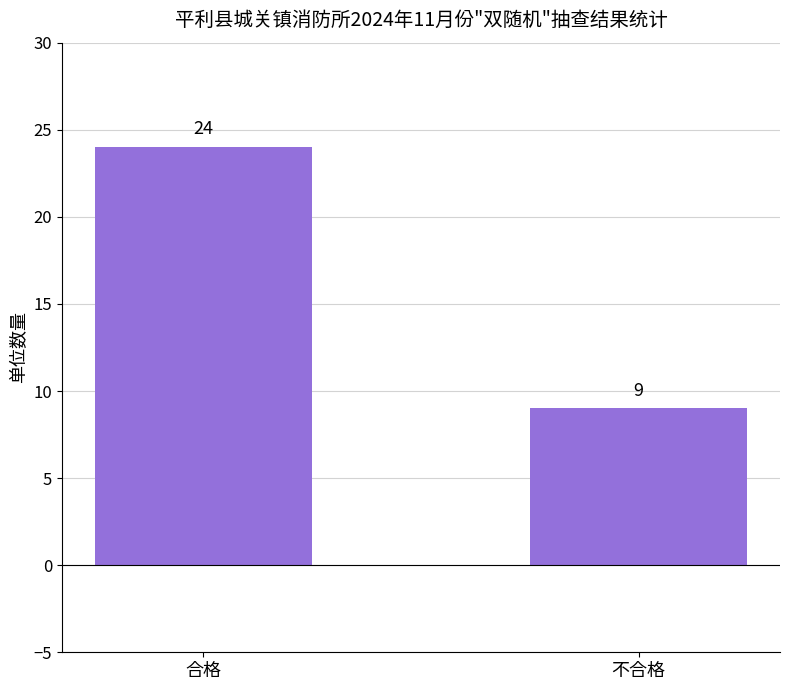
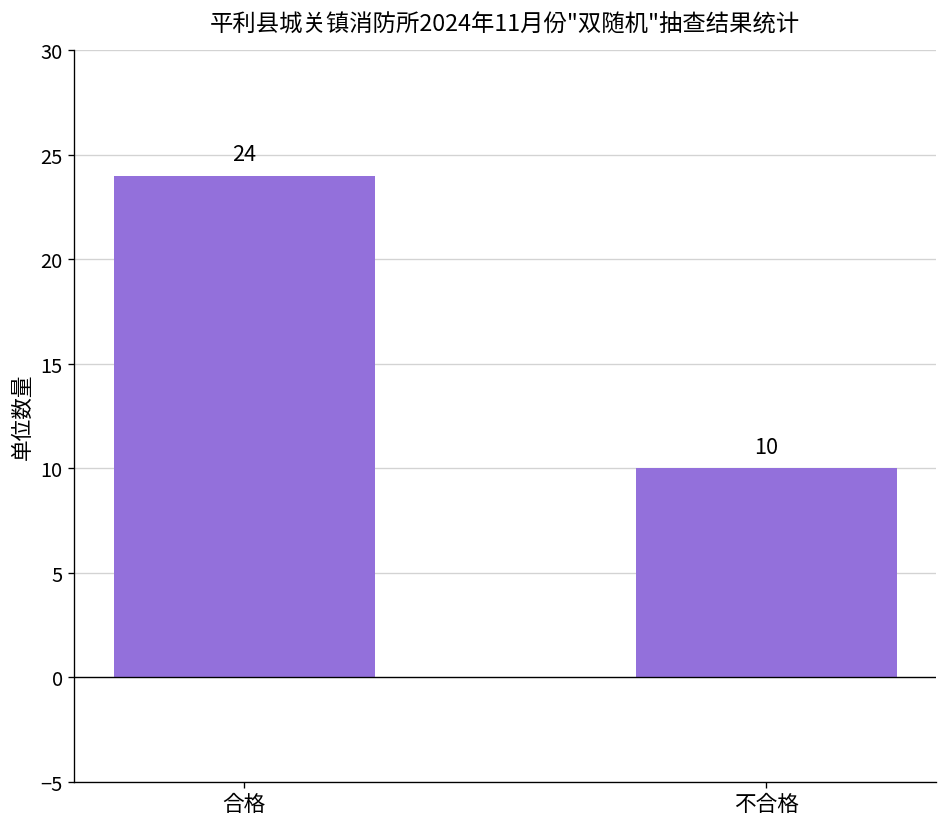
不合格: 9 -> 10
